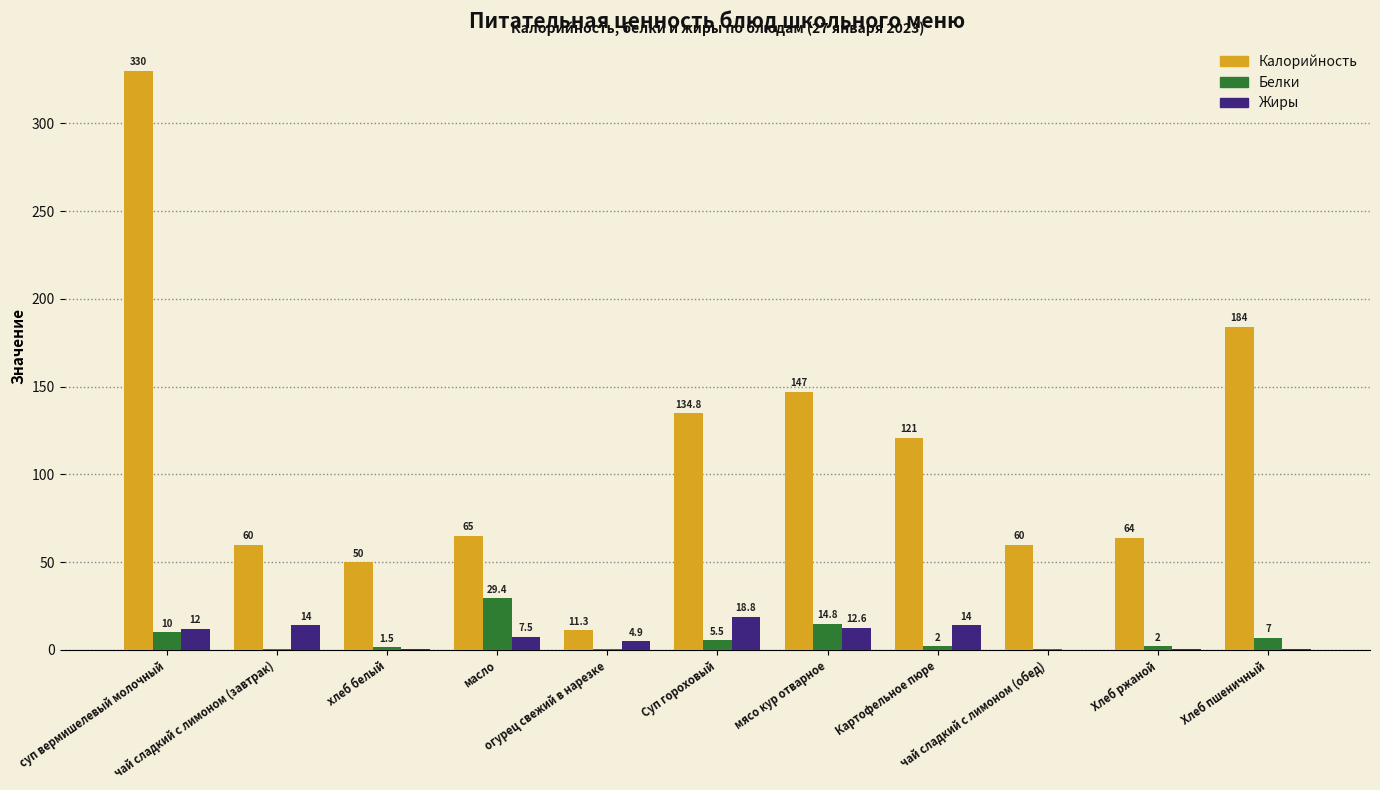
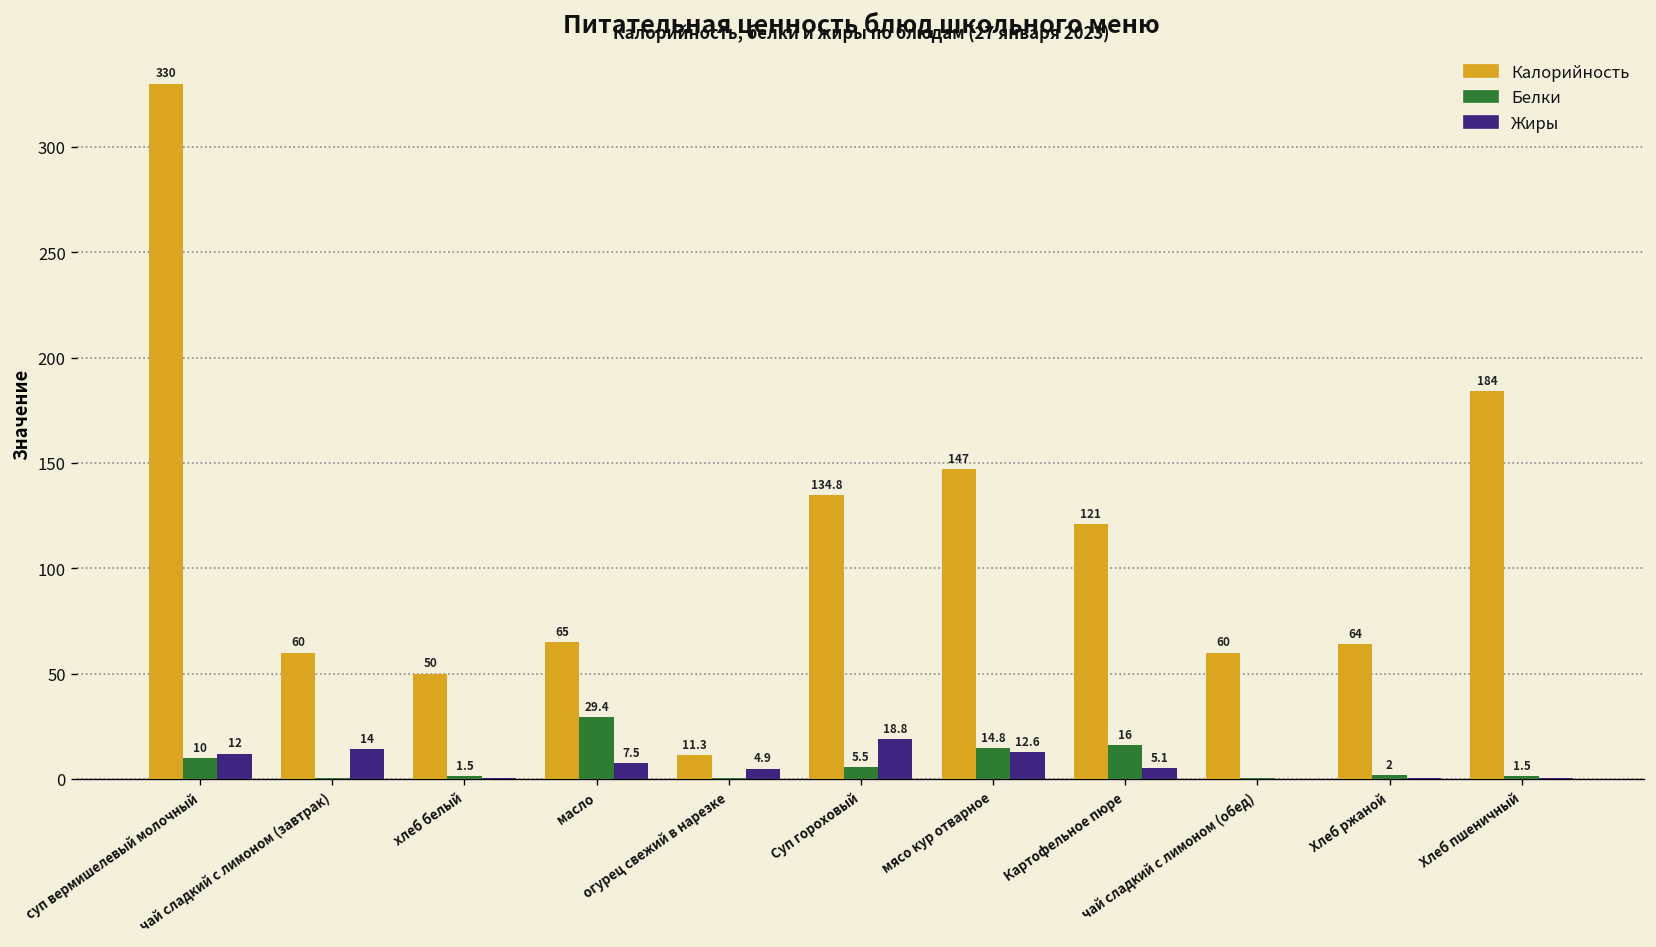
Белки, Картофельное пюре: 2 -> 16
Жиры, Картофельное пюре: 14 -> 5.1
Белки, Хлеб пшеничный: 7 -> 1.5
